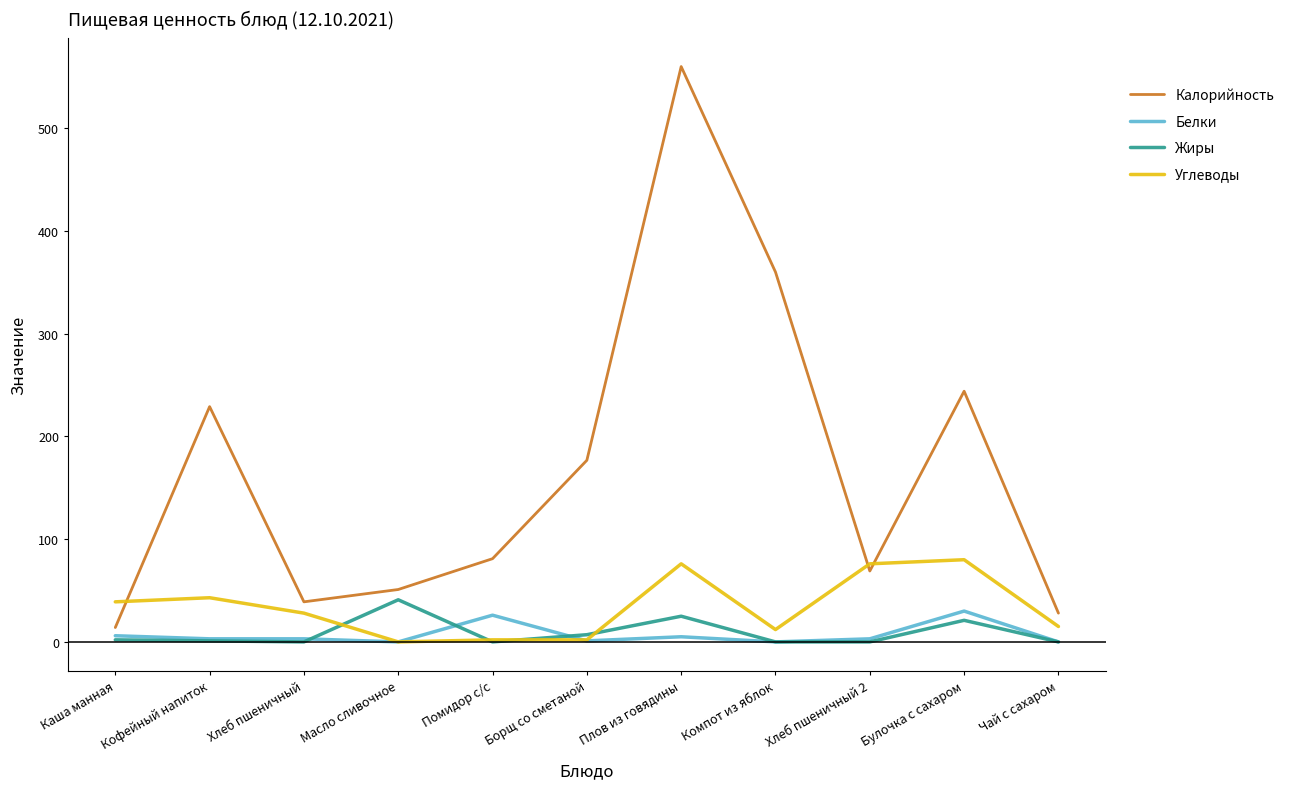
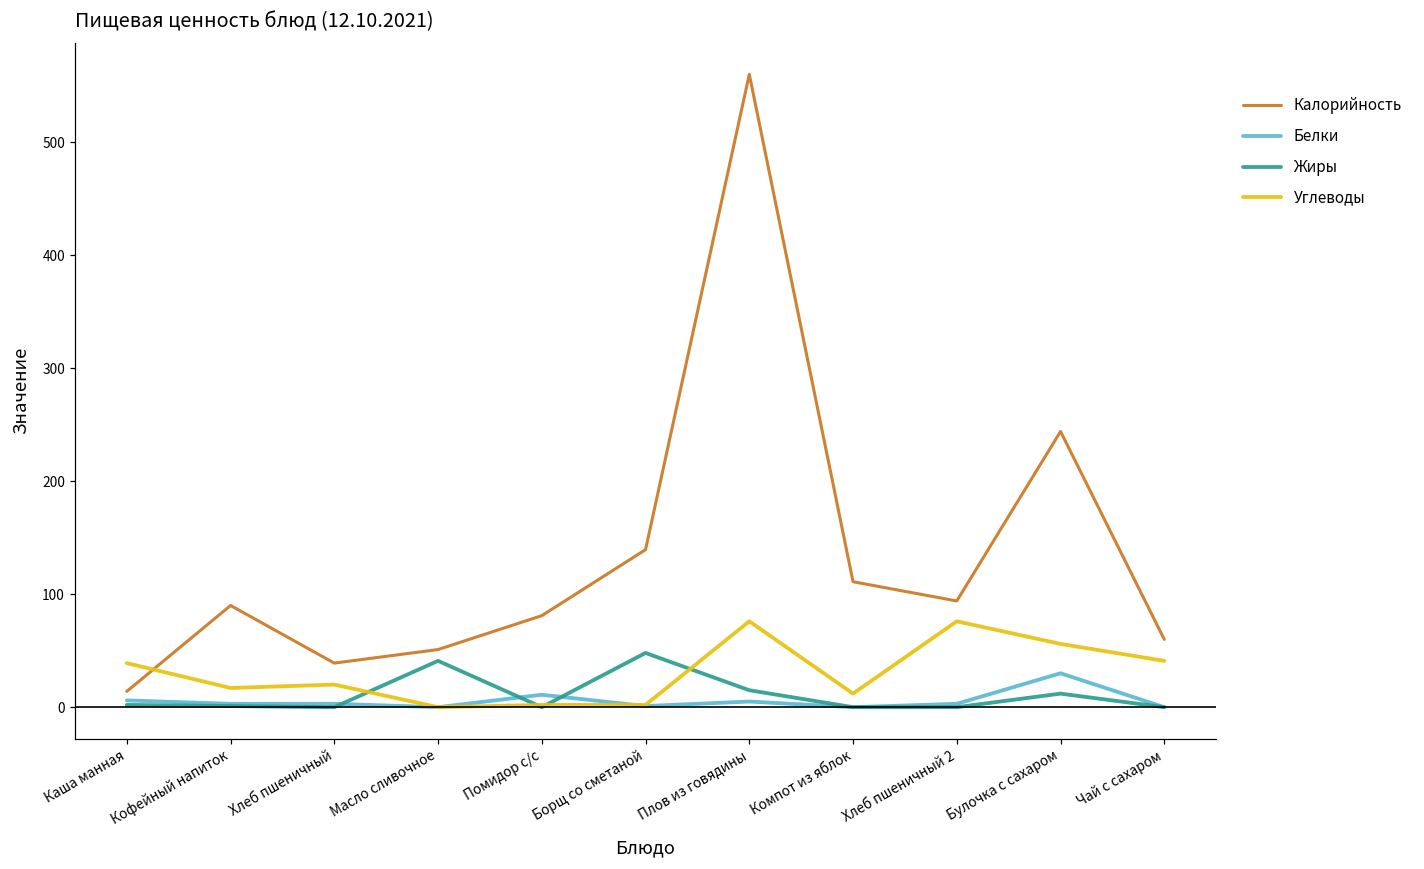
Калорийность, Кофейный напиток: 229 -> 90
Углеводы, Кофейный напиток: 43 -> 17
Углеводы, Хлеб пшеничный: 28 -> 20
Белки, Помидор с/с: 26 -> 11
Калорийность, Борщ со сметаной: 177 -> 139
Жиры, Борщ со сметаной: 7 -> 48
Жиры, Плов из говядины: 25 -> 15
Калорийность, Компот из яблок: 360 -> 111
Калорийность, Хлеб пшеничный 2: 69 -> 94
Жиры, Булочка с сахаром: 21 -> 12
Углеводы, Булочка с сахаром: 80 -> 56
Калорийность, Чай с сахаром: 28 -> 60
Углеводы, Чай с сахаром: 15 -> 41
